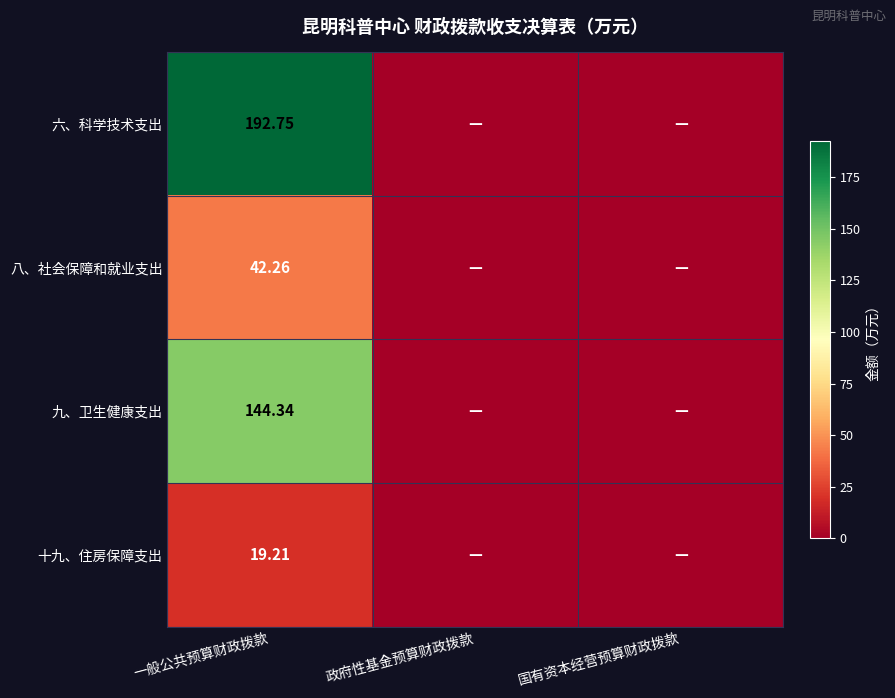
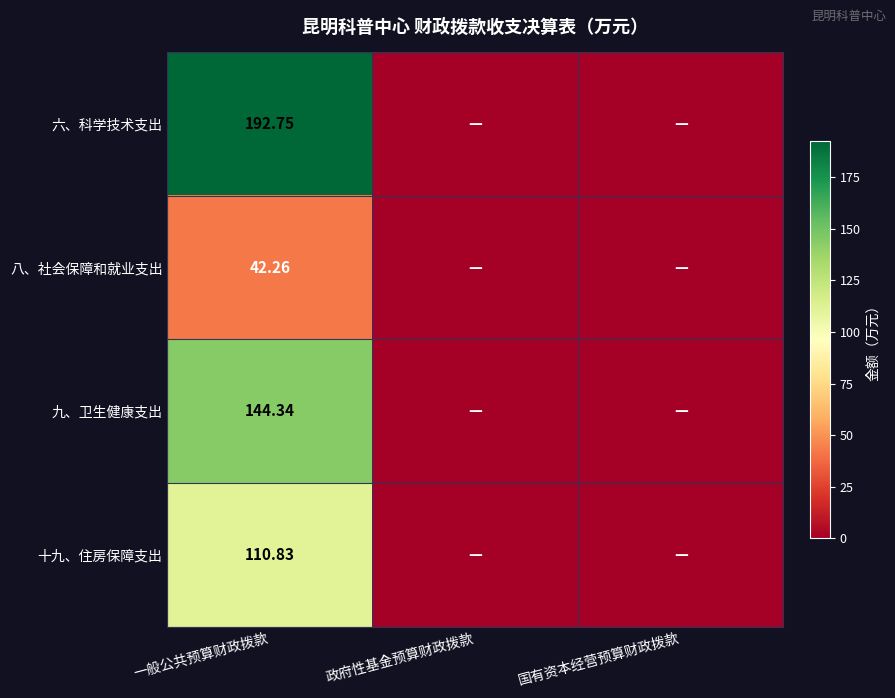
十九、住房保障支出, 一般公共预算财政拨款: 19.21 -> 110.83
